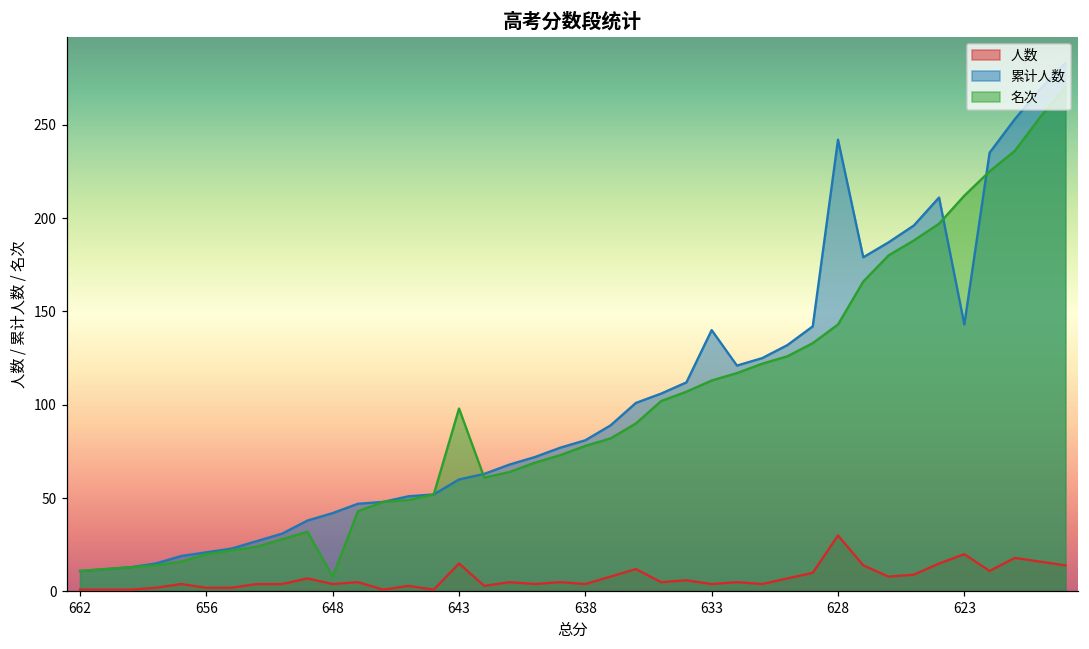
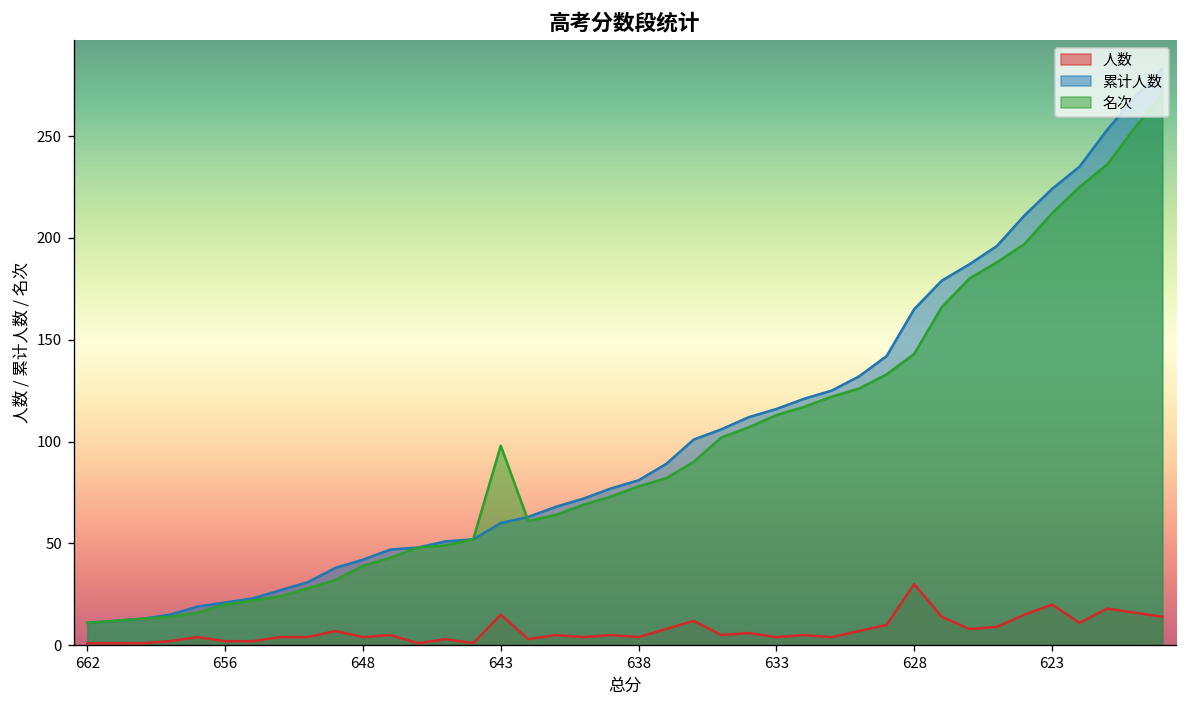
名次, 648: 8 -> 39
累计人数, 633: 140 -> 116
累计人数, 628: 242 -> 165
累计人数, 623: 143 -> 224
